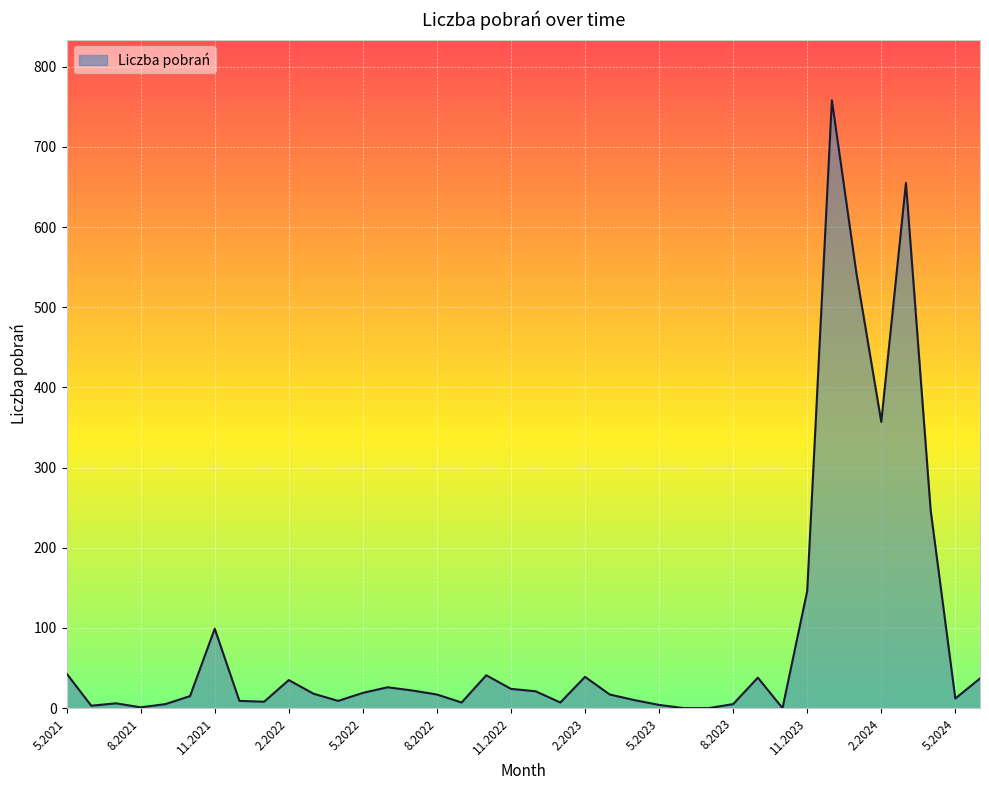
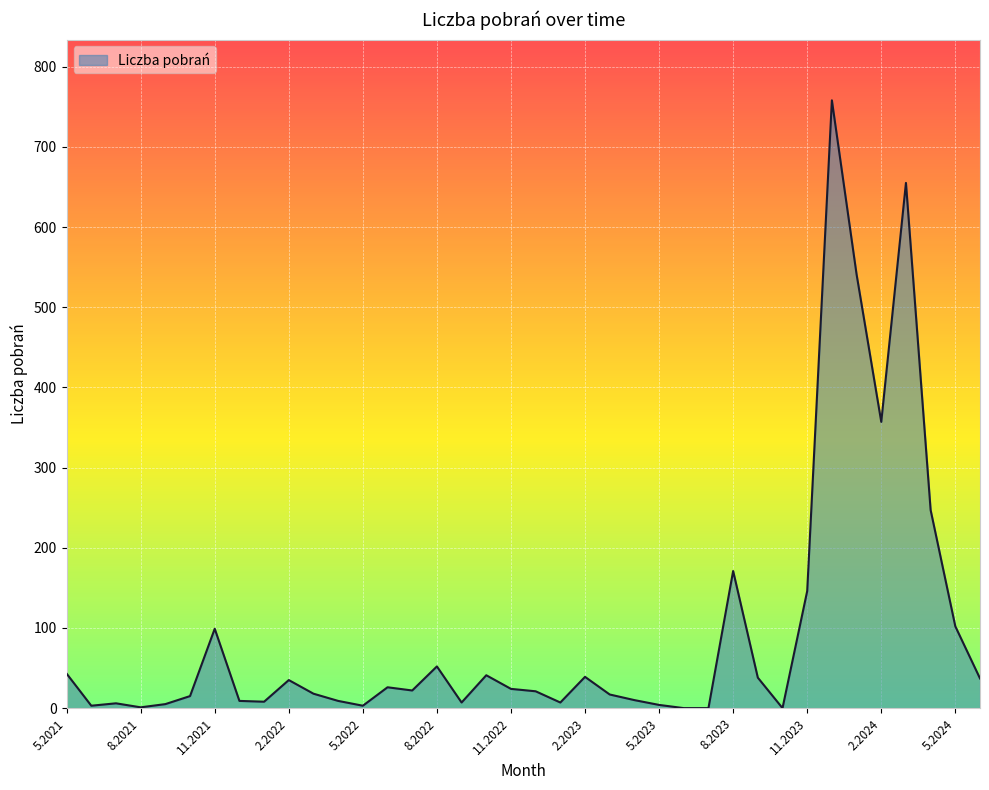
5.2022: 20 -> 0
8.2022: 20 -> 50
8.2023: 10 -> 170
5.2024: 10 -> 100
